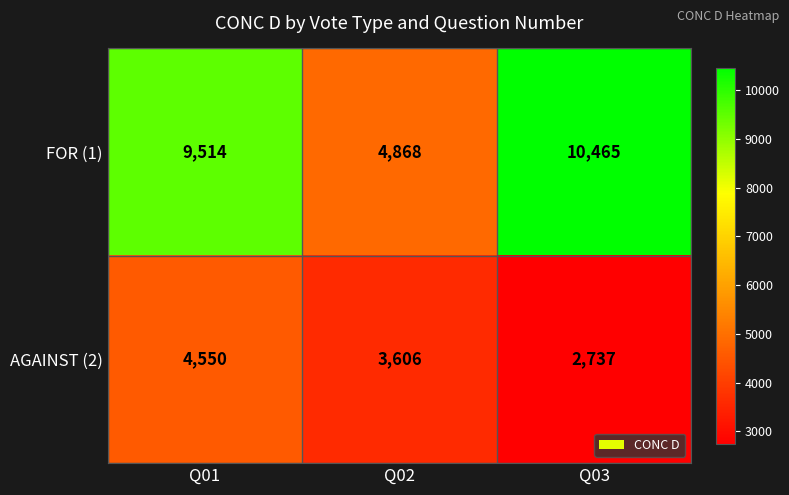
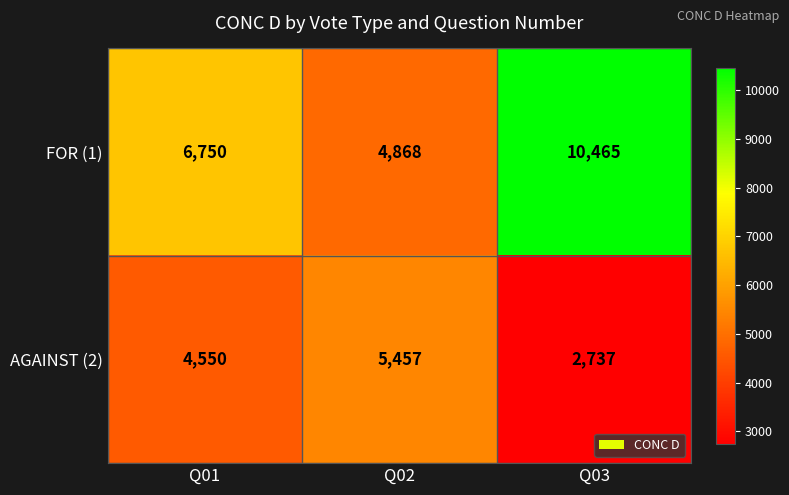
FOR (1), Q01: 9,514 -> 6,750
AGAINST (2), Q02: 3,606 -> 5,457
